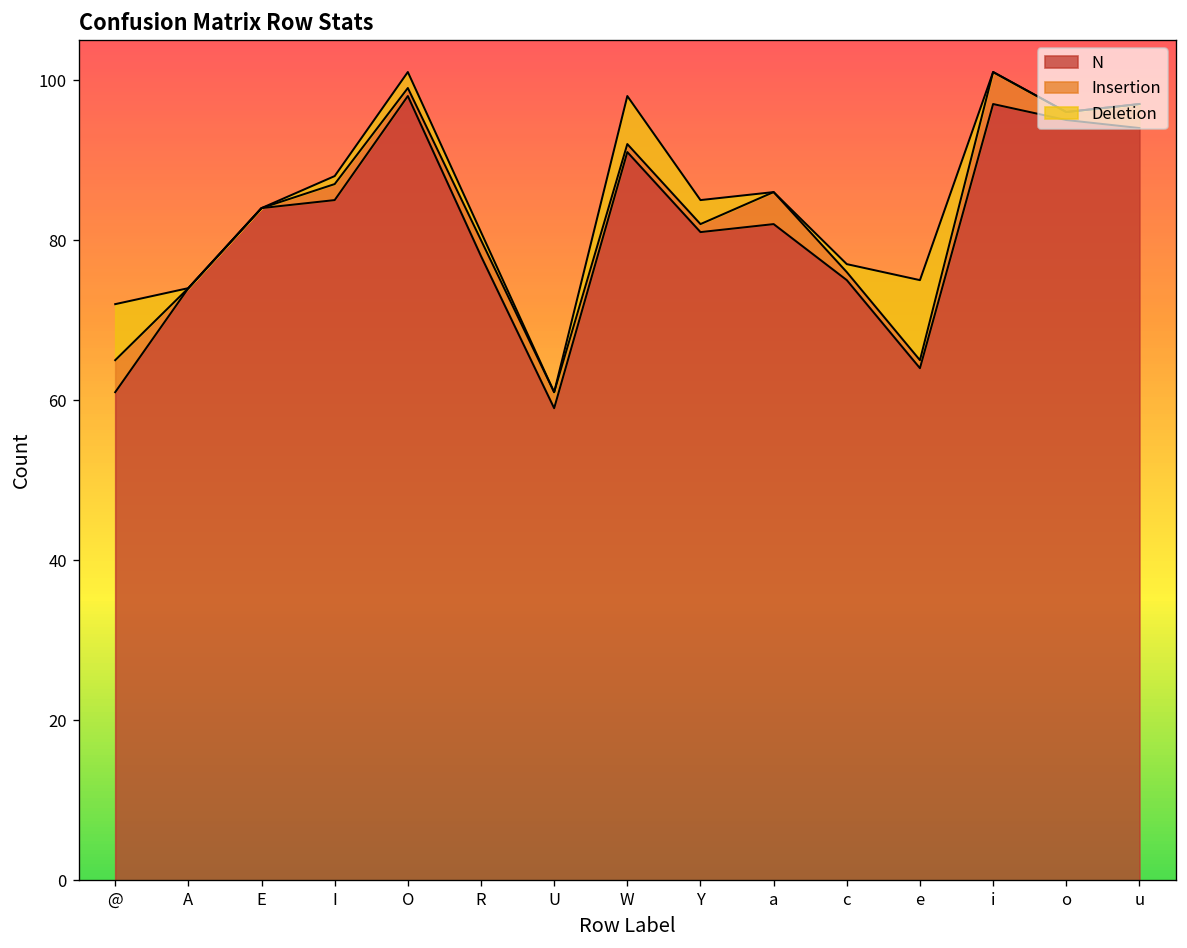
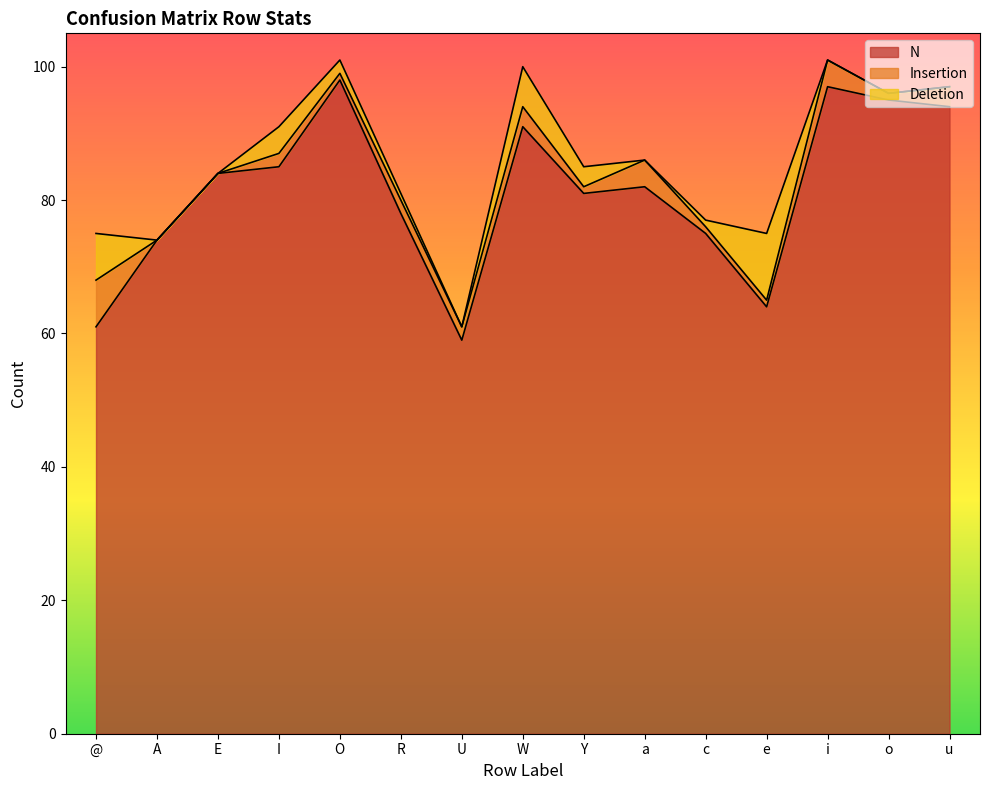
Insertion, @: 4 -> 7
Deletion, I: 1 -> 4
Insertion, W: 1 -> 3
